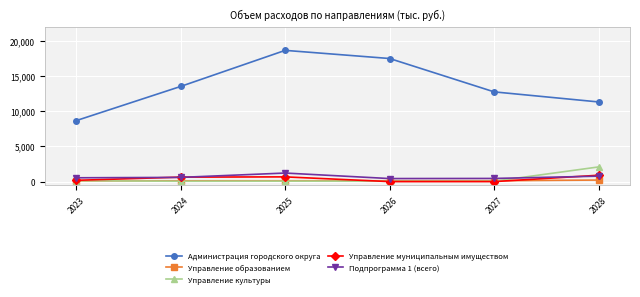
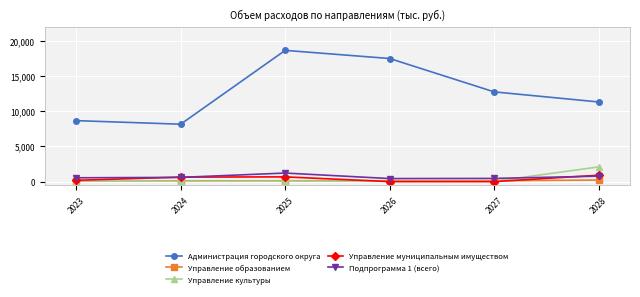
Администрация городского округа, 2024: 14,000 -> 8,000
